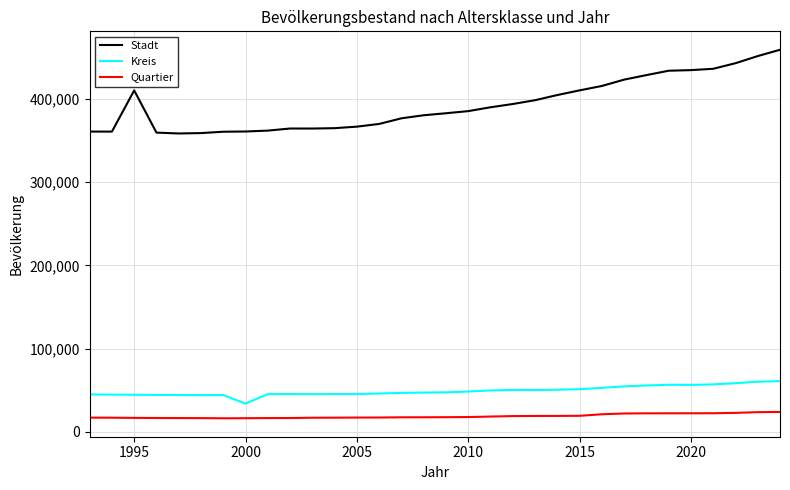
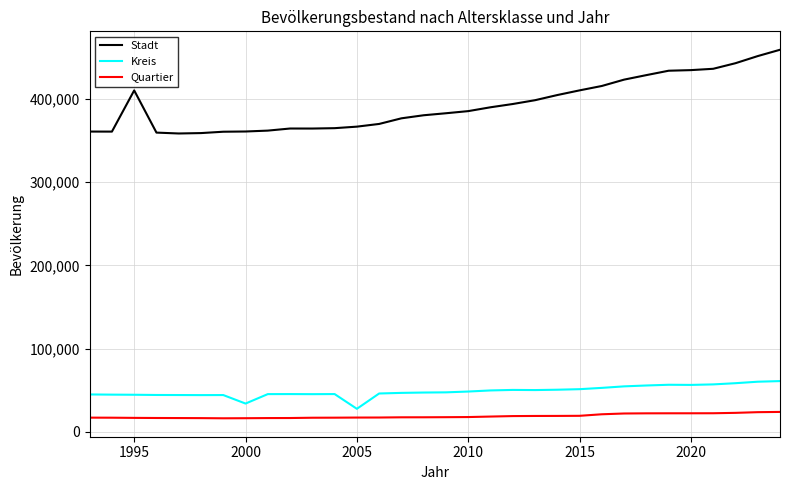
Kreis, 2005: 50,000 -> 30,000
